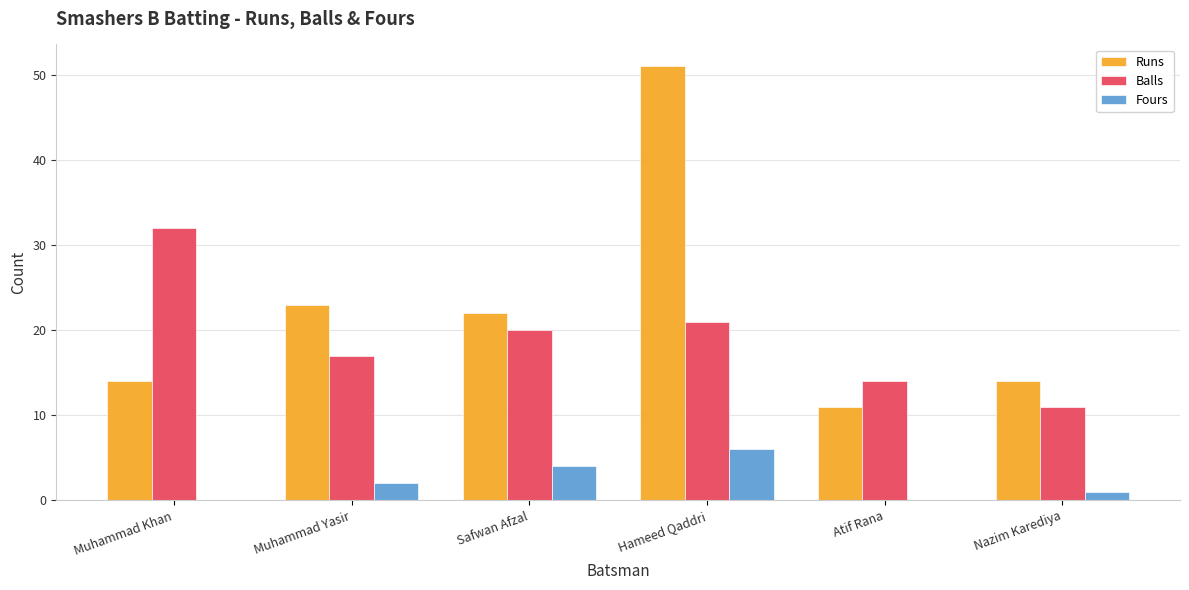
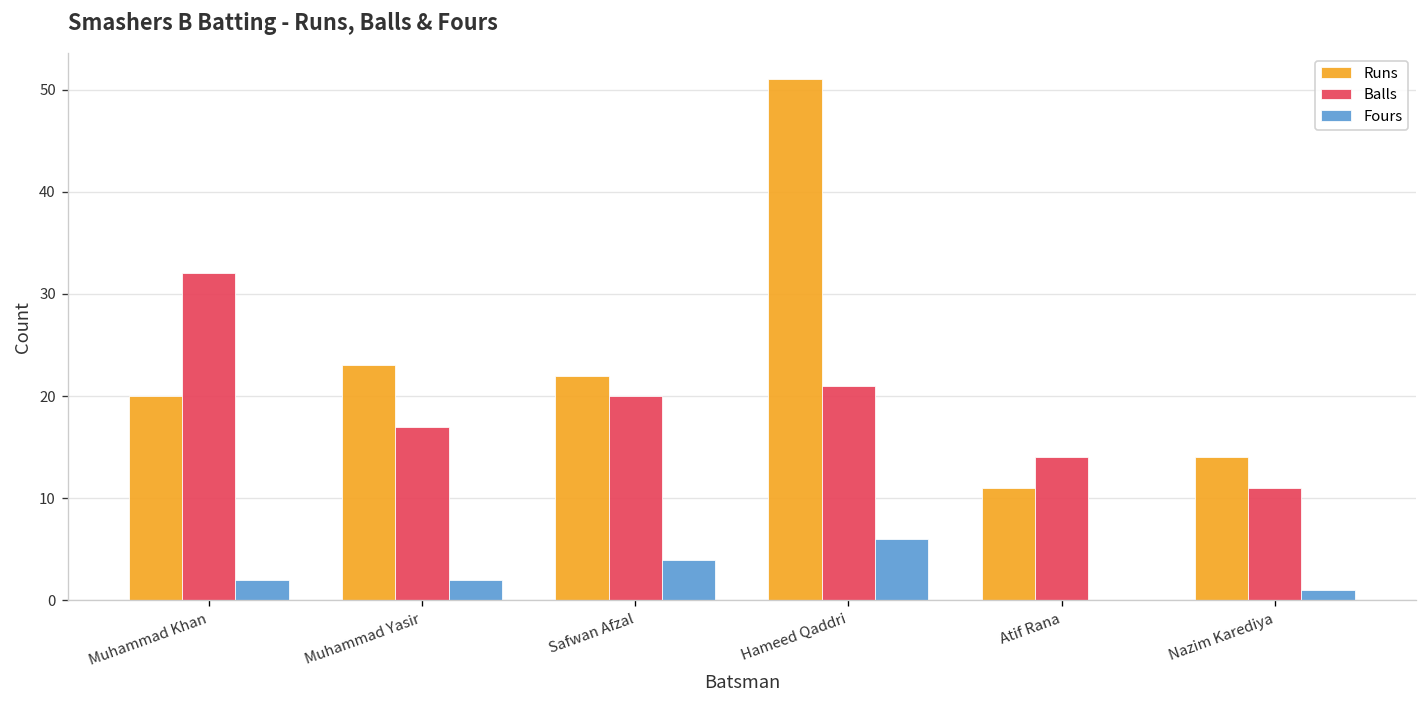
Runs, Muhammad Khan: 14 -> 20
Fours, Muhammad Khan: 0 -> 2
